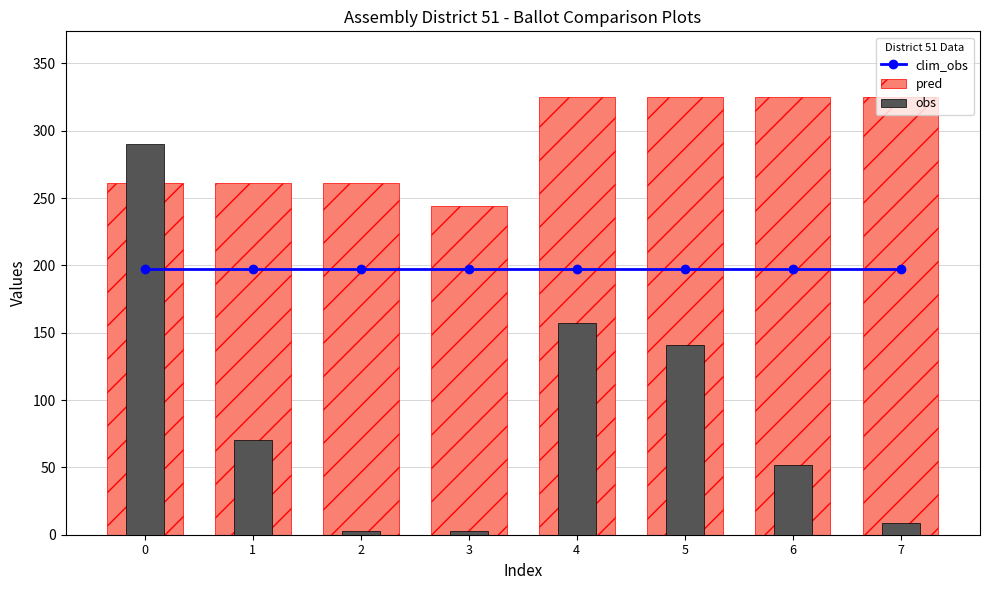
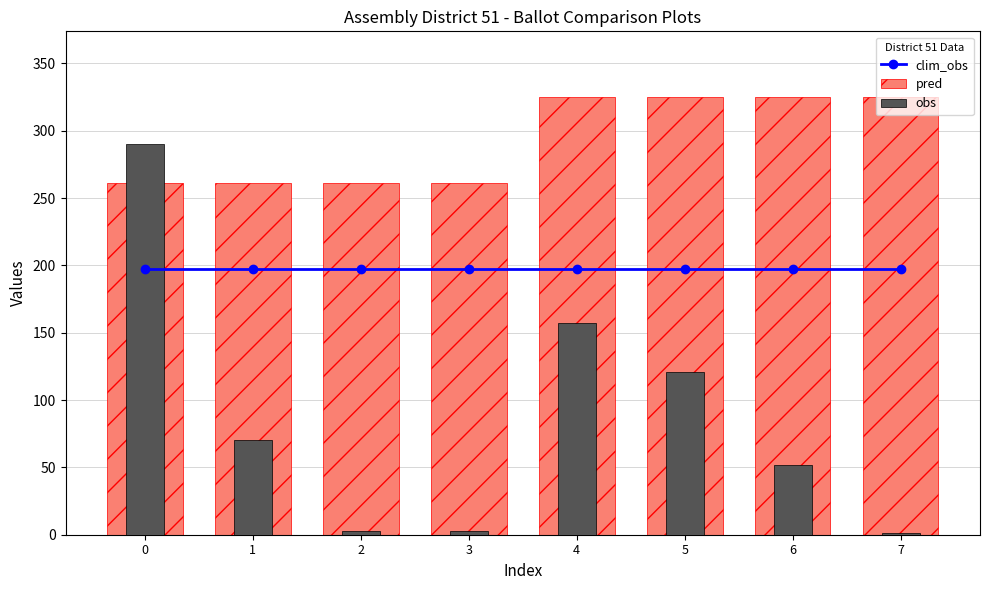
pred, 3: 244 -> 261
obs, 5: 141 -> 121
obs, 7: 9 -> 1
